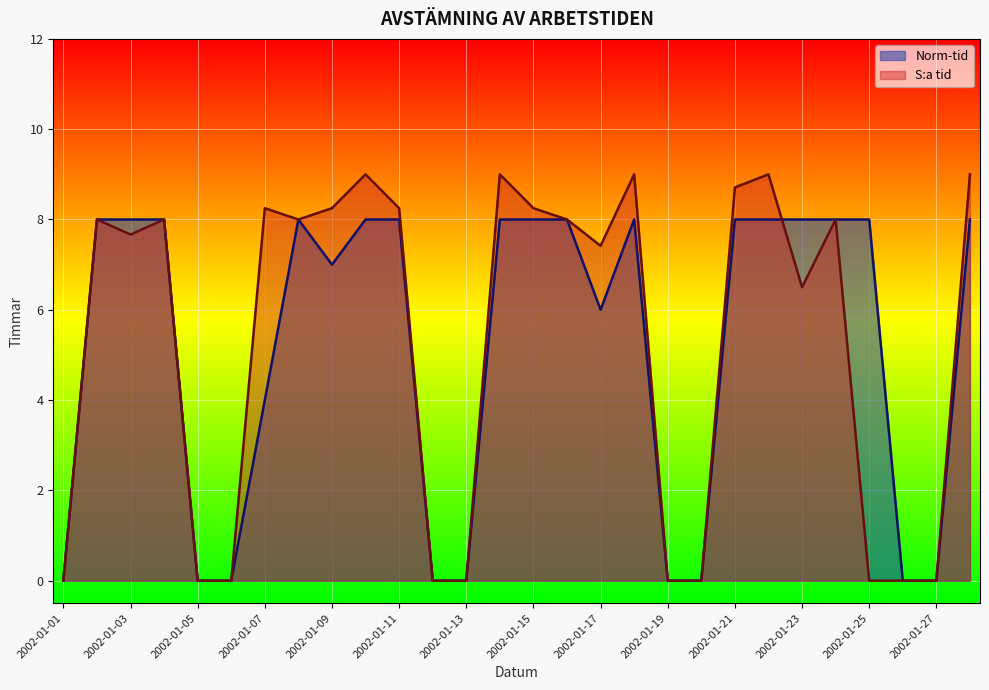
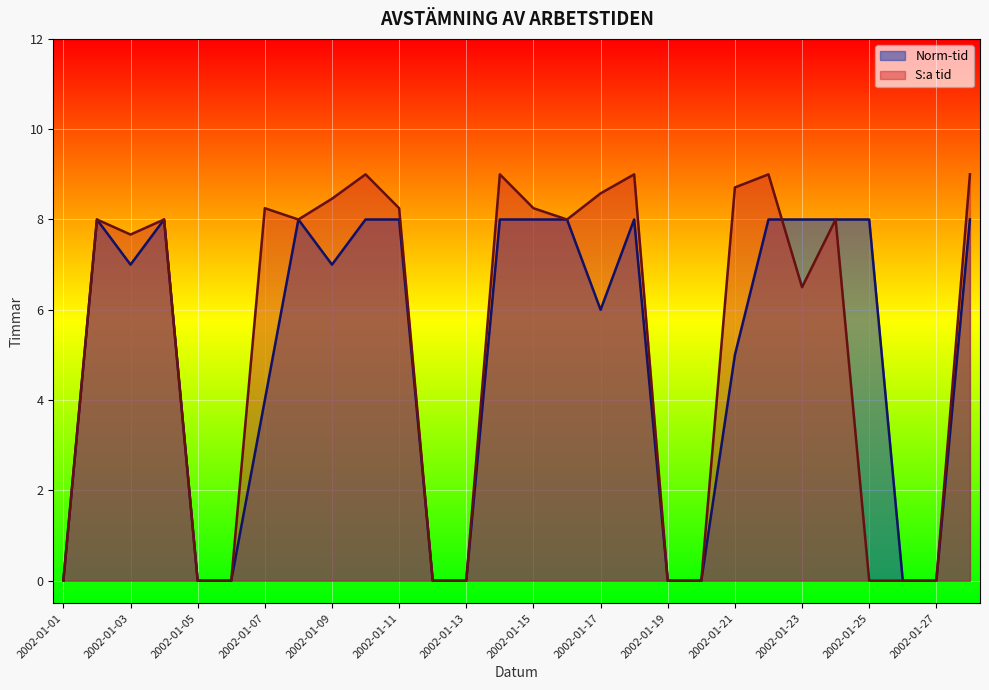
Norm-tid, 2002-01-03: 8 -> 7
S:a tid, 2002-01-09: 8.3 -> 8.5
S:a tid, 2002-01-17: 7.4 -> 8.6
Norm-tid, 2002-01-21: 8 -> 5
